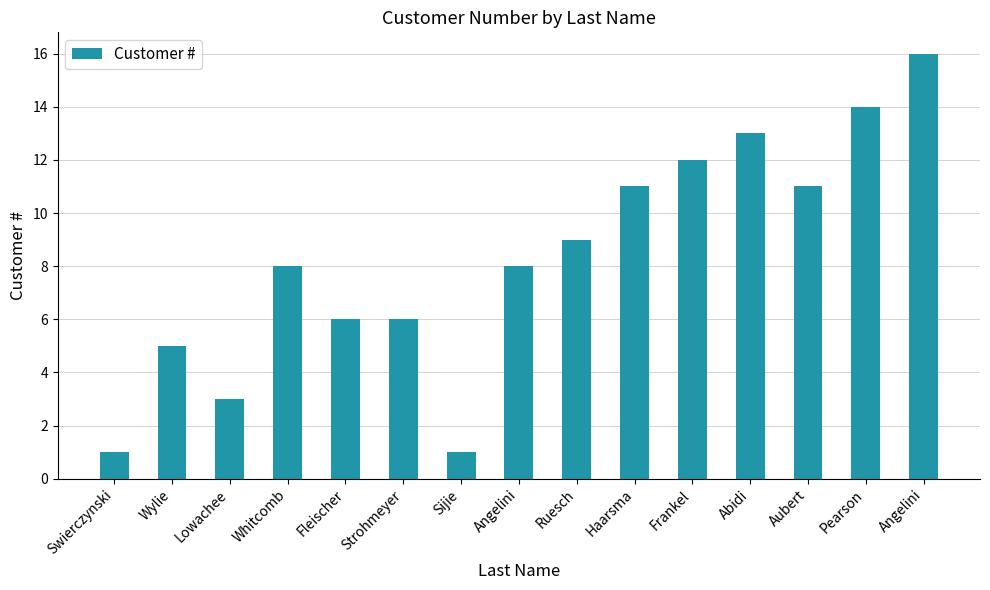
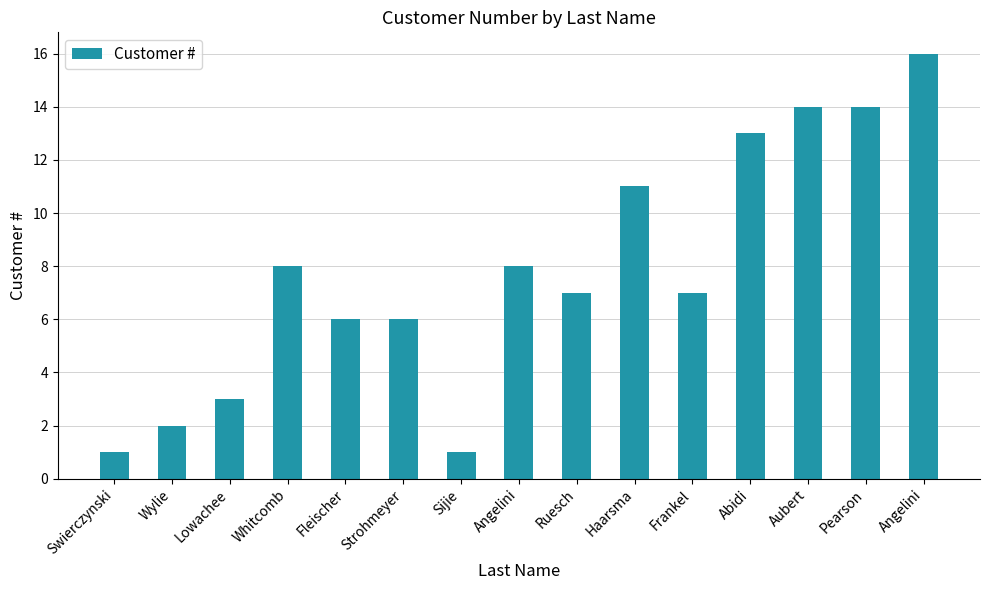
Wylie: 5 -> 2
Ruesch: 9 -> 7
Frankel: 12 -> 7
Aubert: 11 -> 14
